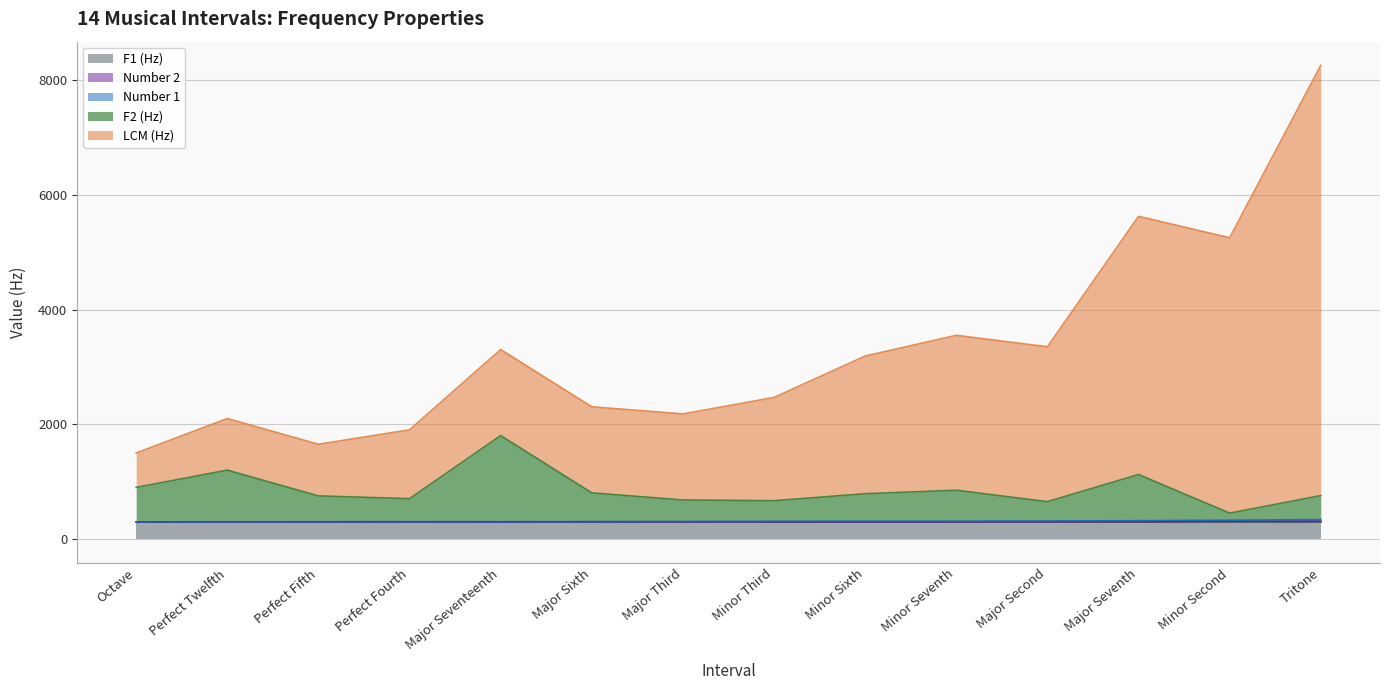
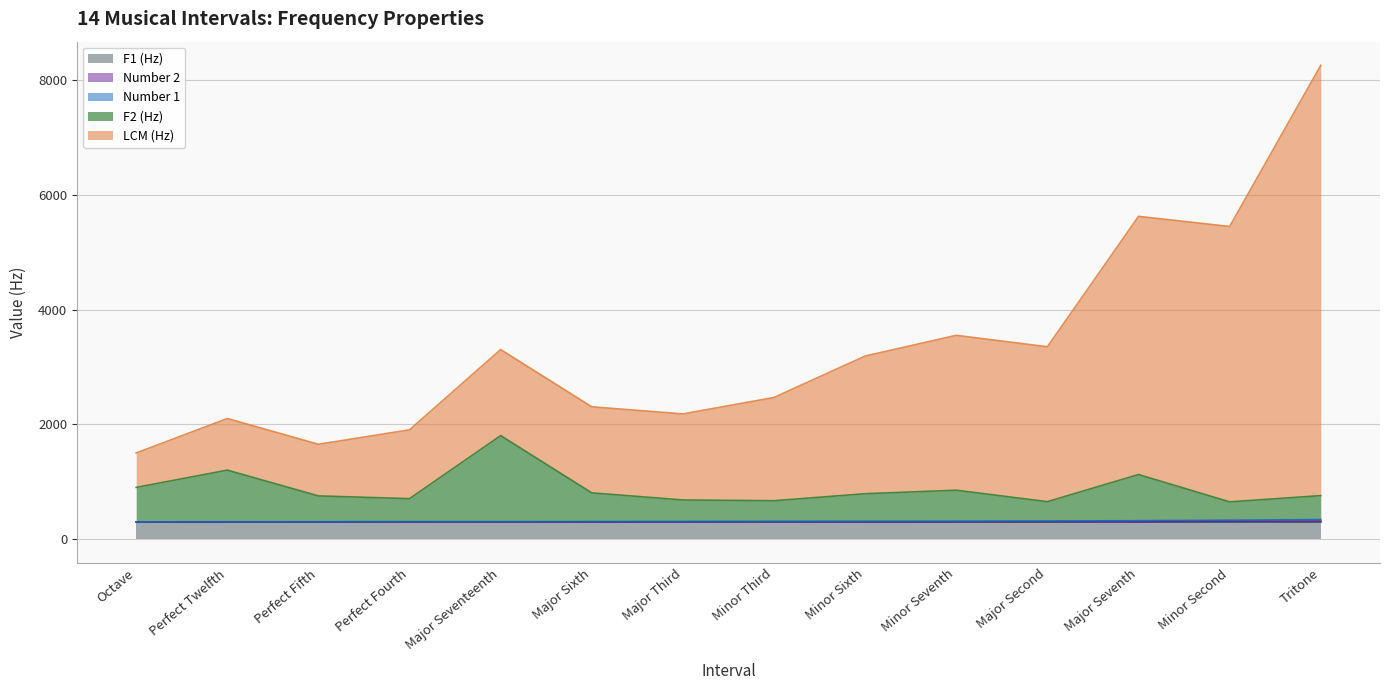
F2 (Hz), Minor Second: 100 -> 300
